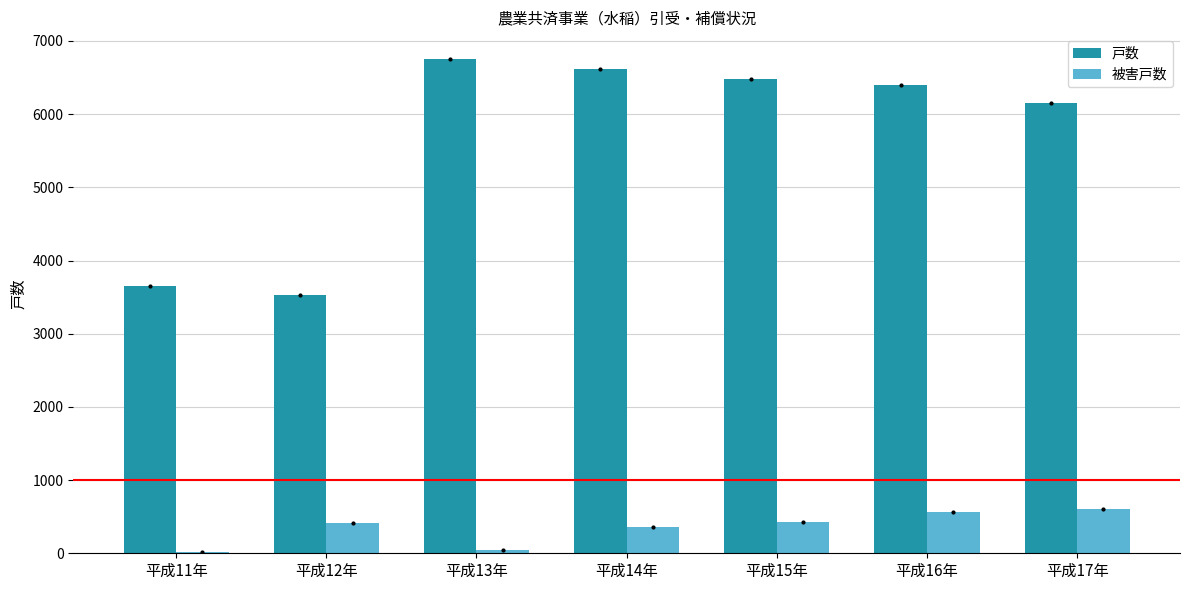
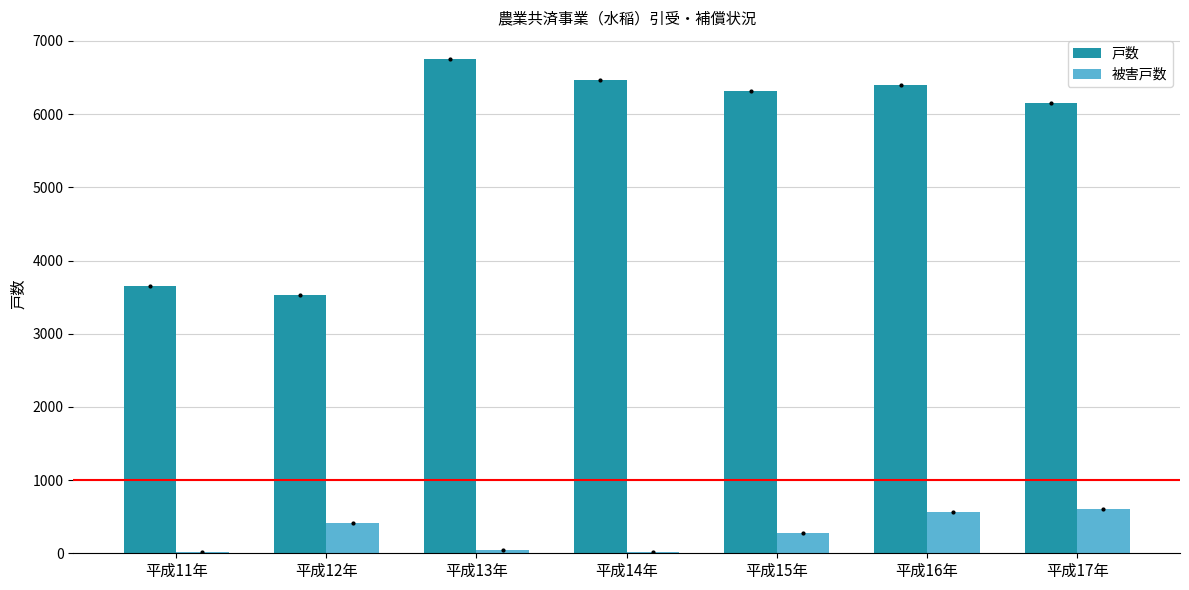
戸数, 平成14年: 6600 -> 6500
被害戸数, 平成14年: 400 -> 0
戸数, 平成15年: 6500 -> 6300
被害戸数, 平成15年: 400 -> 300
